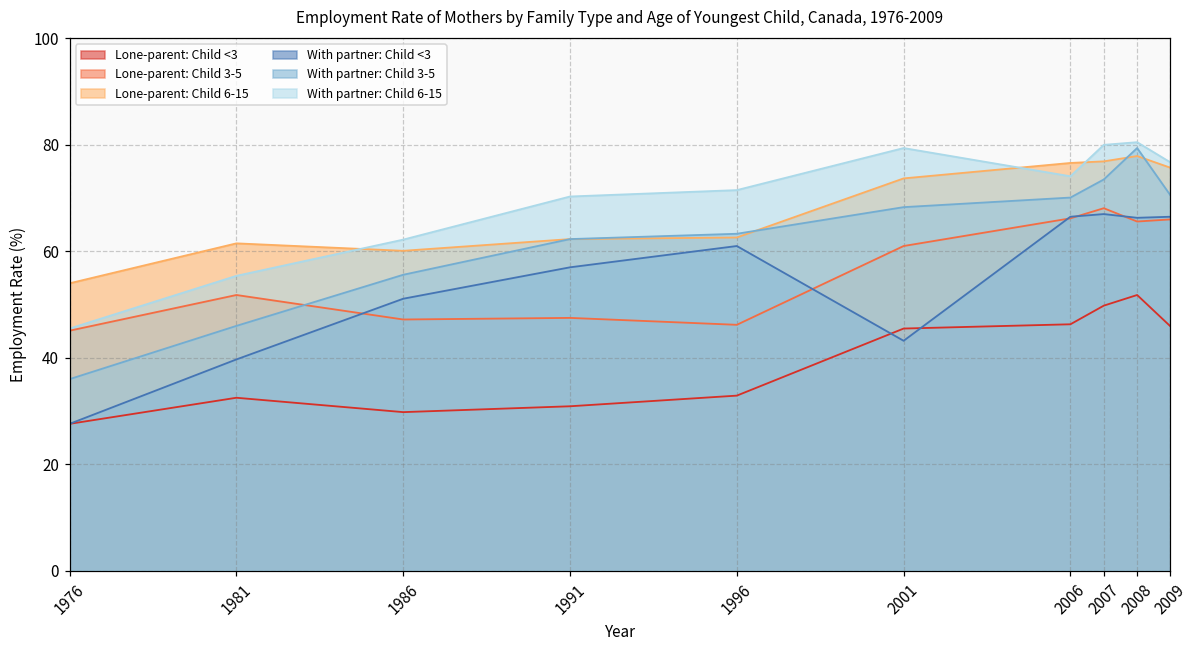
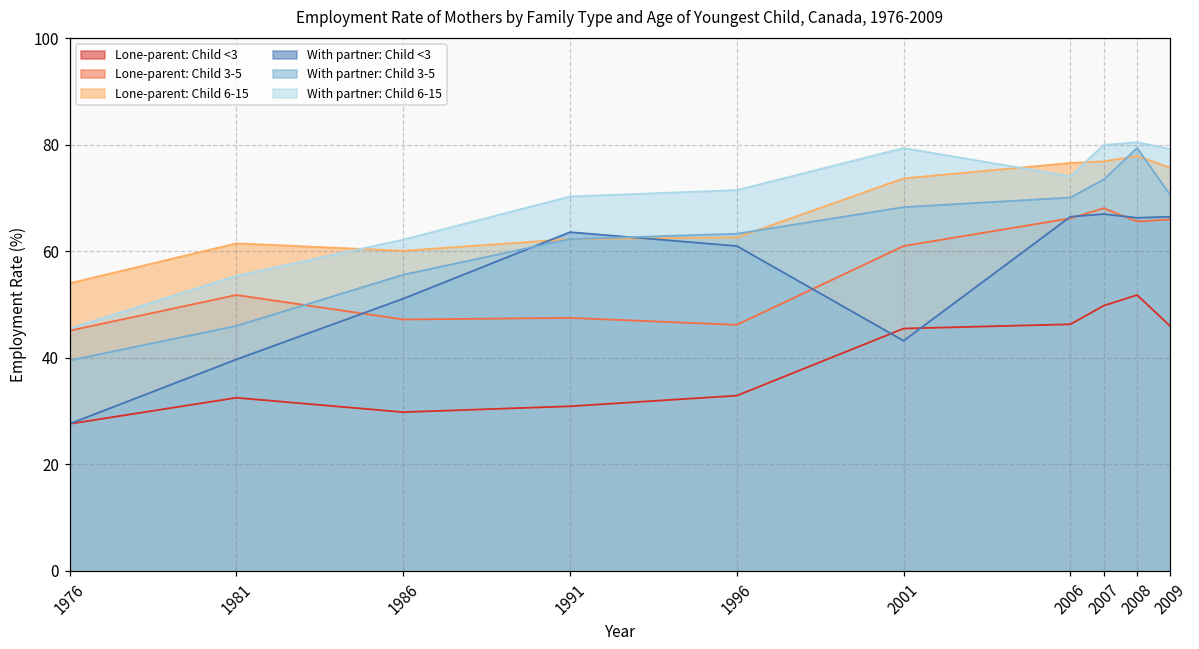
With partner: Child 3-5, 1976: 36 -> 40
With partner: Child <3, 1991: 57 -> 64
With partner: Child 6-15, 2009: 77 -> 79
